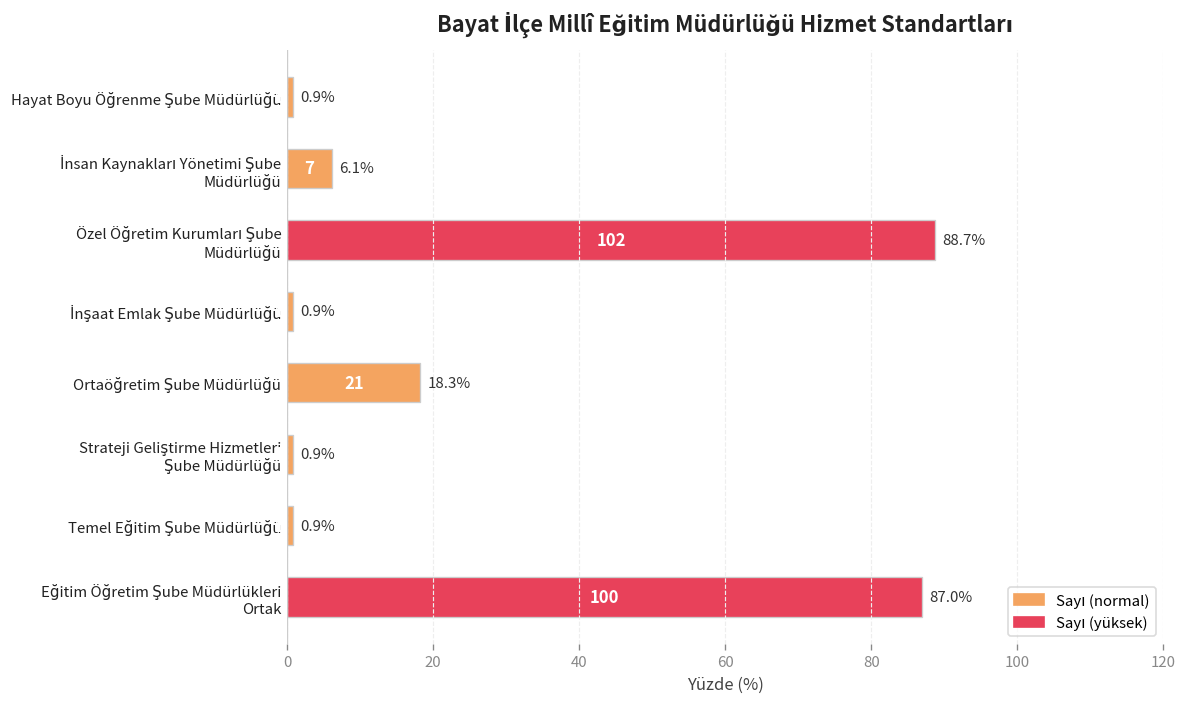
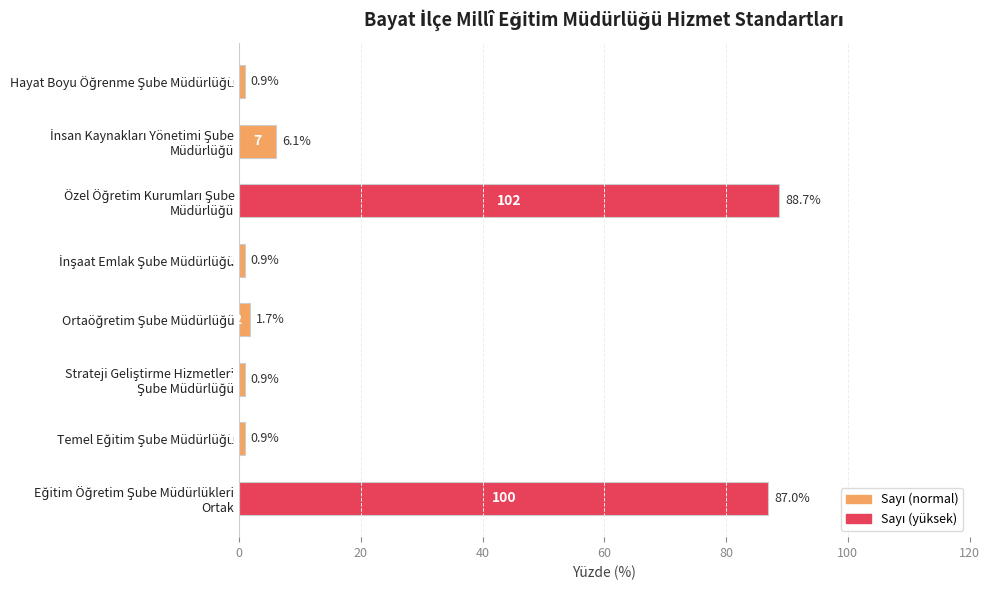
Ortaöğretim Şube Müdürlüğü: 18.3% -> 1.7%
